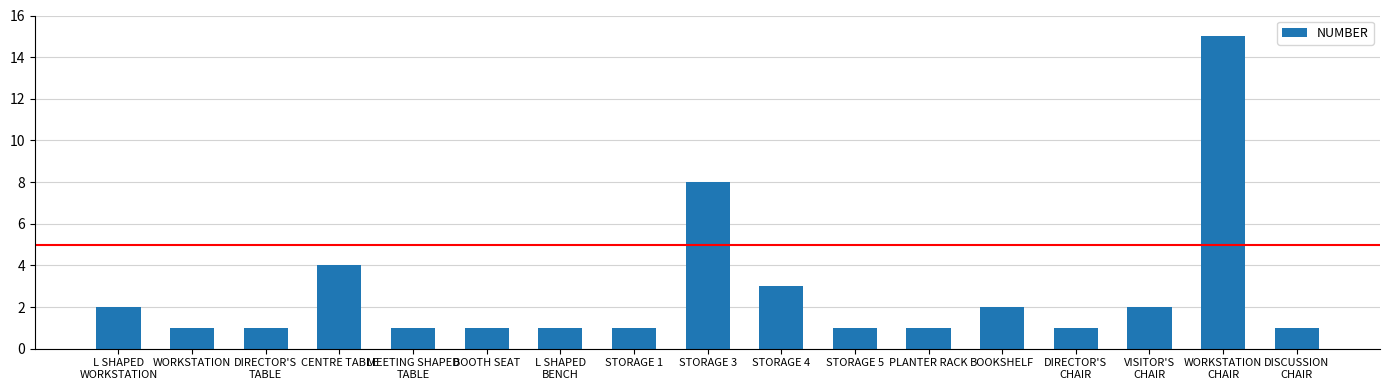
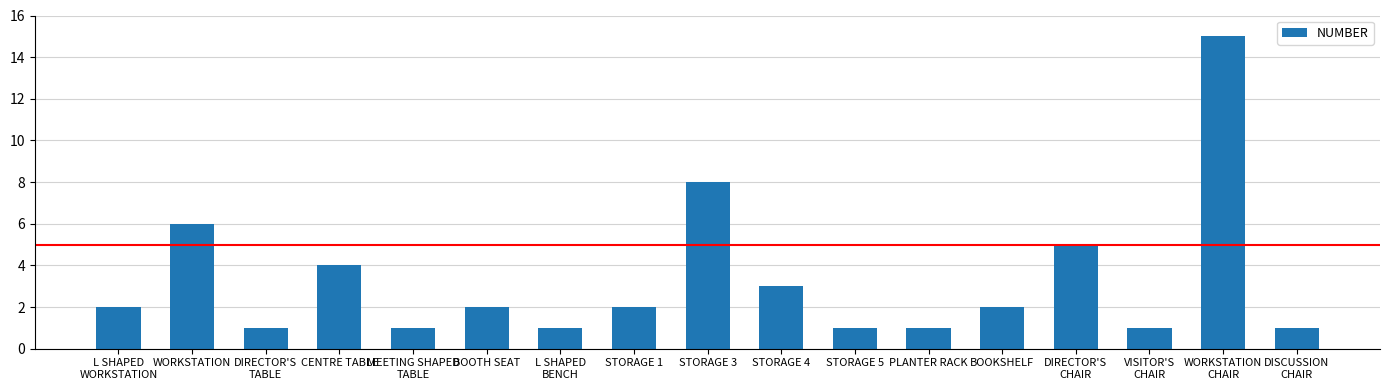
WORKSTATION: 1 -> 6
BOOTH SEAT: 1 -> 2
STORAGE 1: 1 -> 2
DIRECTOR'S CHAIR: 1 -> 5
VISITOR'S CHAIR: 2 -> 1
